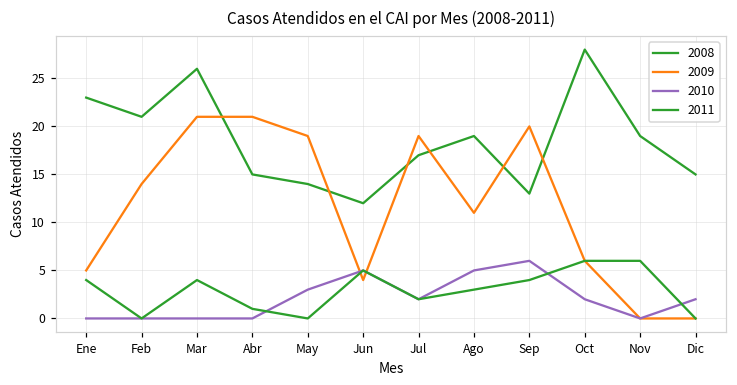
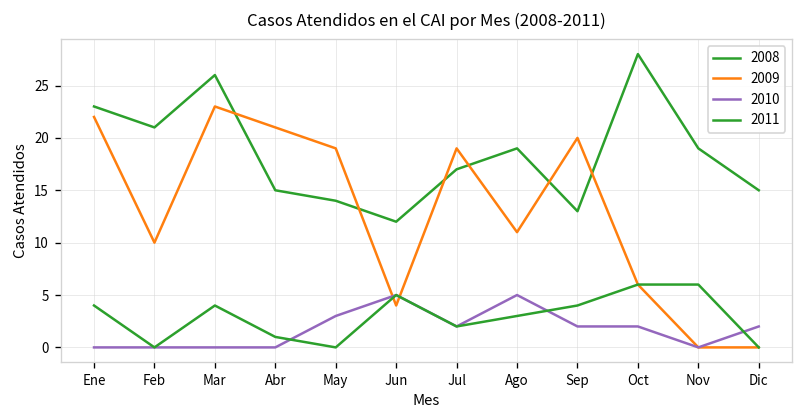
2009, Ene: 5 -> 22
2009, Feb: 14 -> 10
2009, Mar: 21 -> 23
2010, Sep: 6 -> 2
